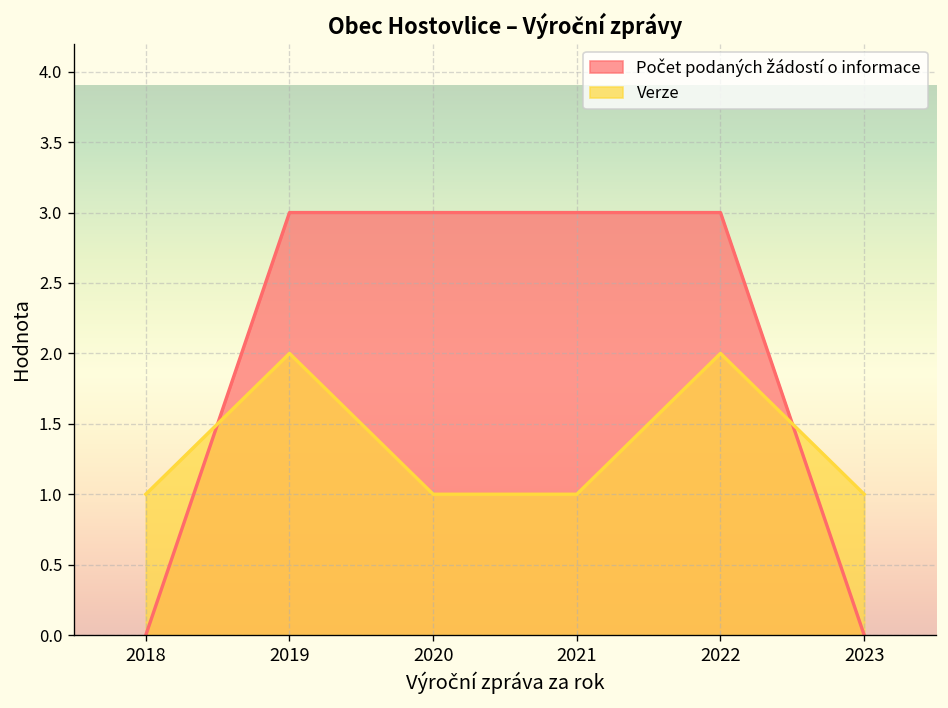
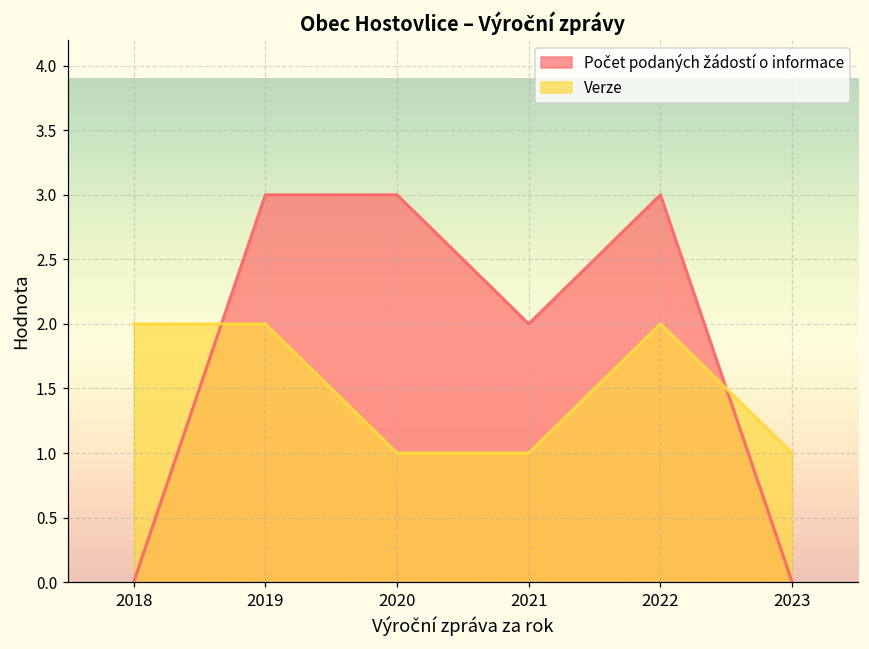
Verze, 2018: 1 -> 2
Počet podaných žádostí o informace, 2021: 3 -> 2
